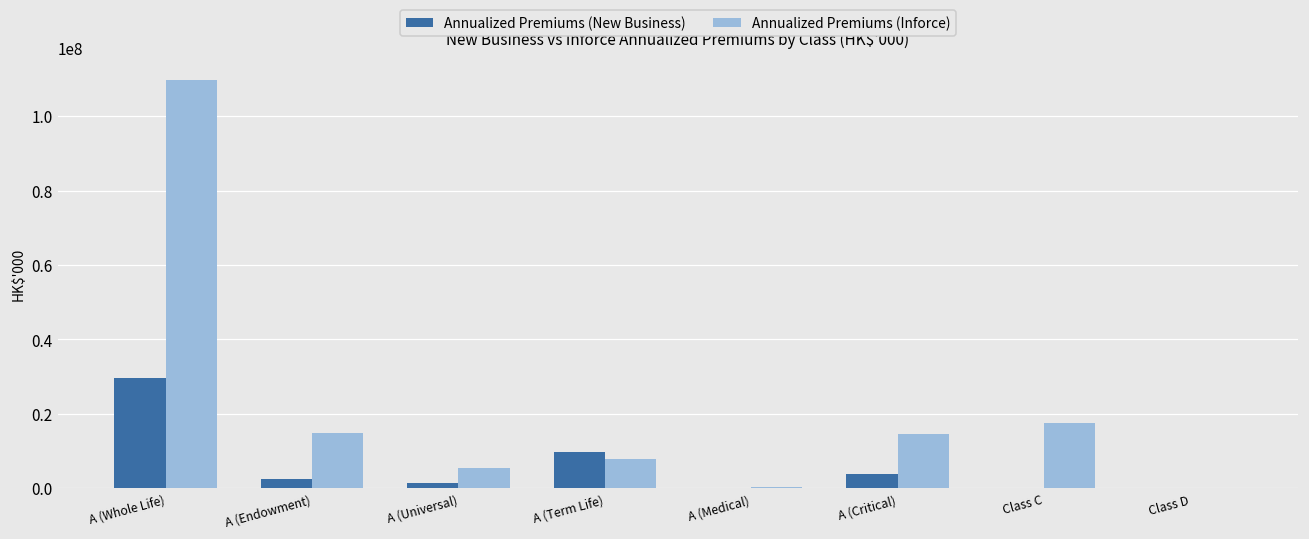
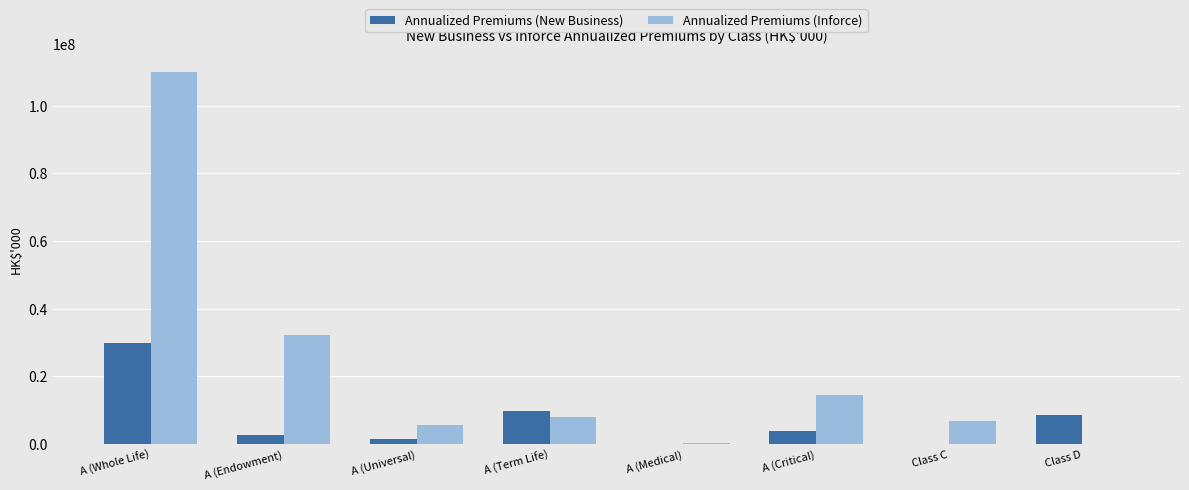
Annualized Premiums (Inforce), A (Endowment): 15000000 -> 32000000
Annualized Premiums (Inforce), Class C: 17000000 -> 7000000
Annualized Premiums (New Business), Class D: 0 -> 8000000
